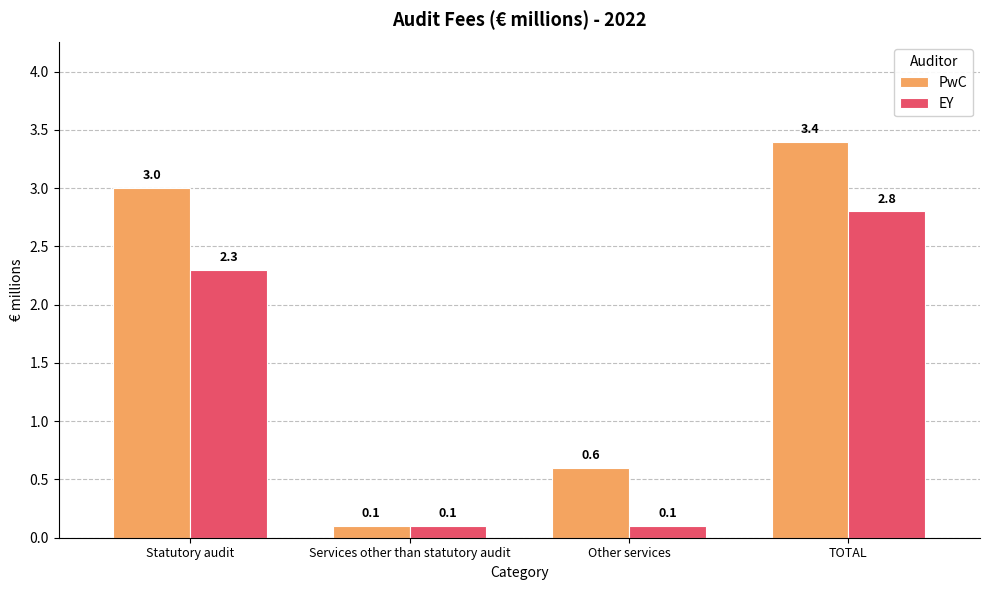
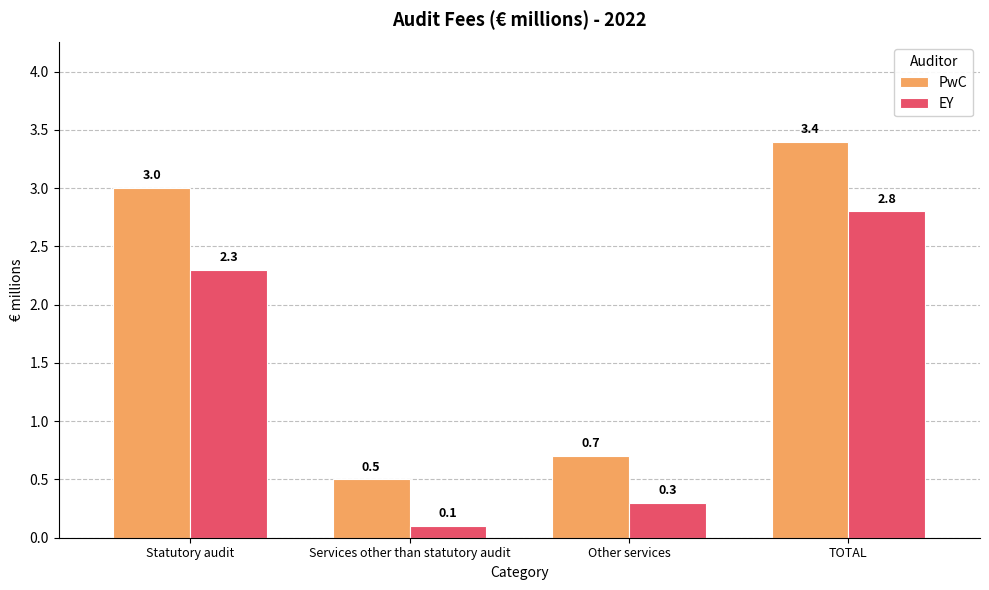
PwC, Services other than statutory audit: 0.1 -> 0.5
PwC, Other services: 0.6 -> 0.7
EY, Other services: 0.1 -> 0.3
